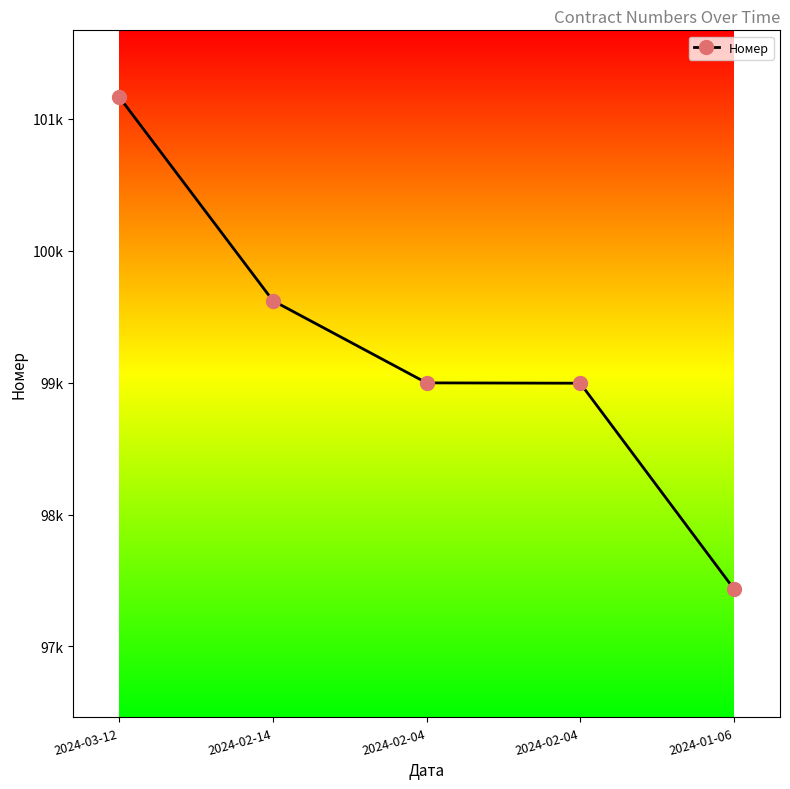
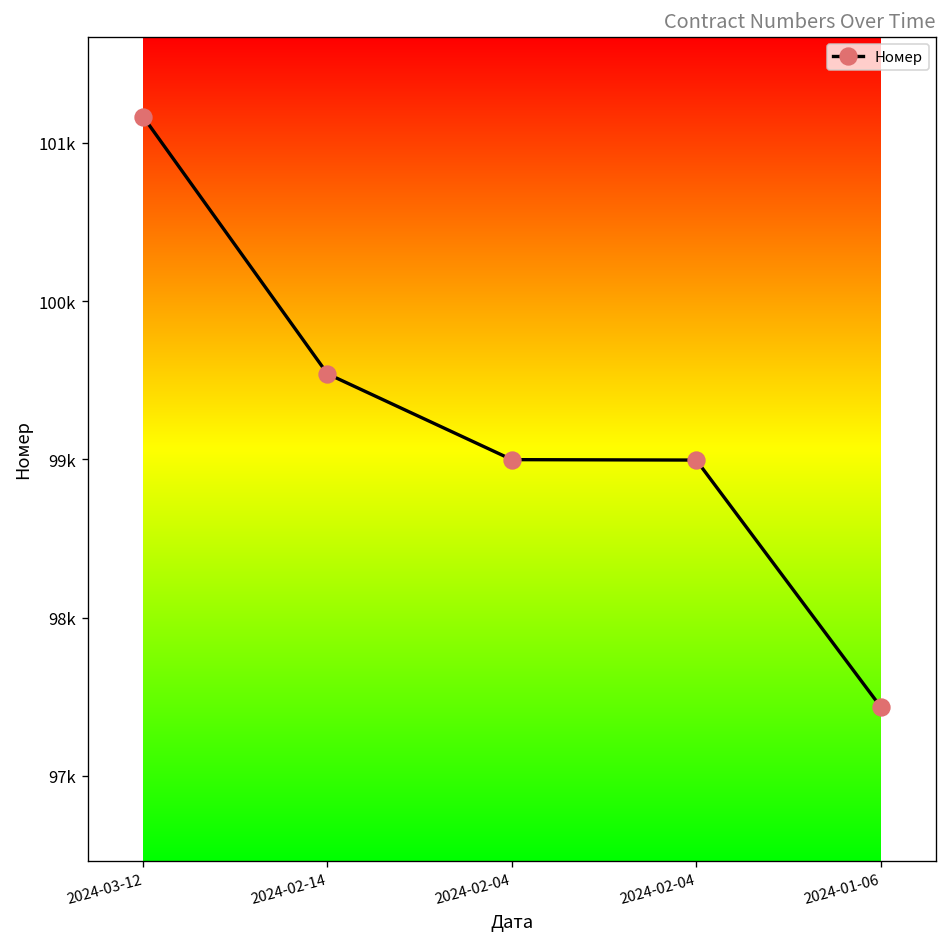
2024-02-14: 99620 -> 99540
